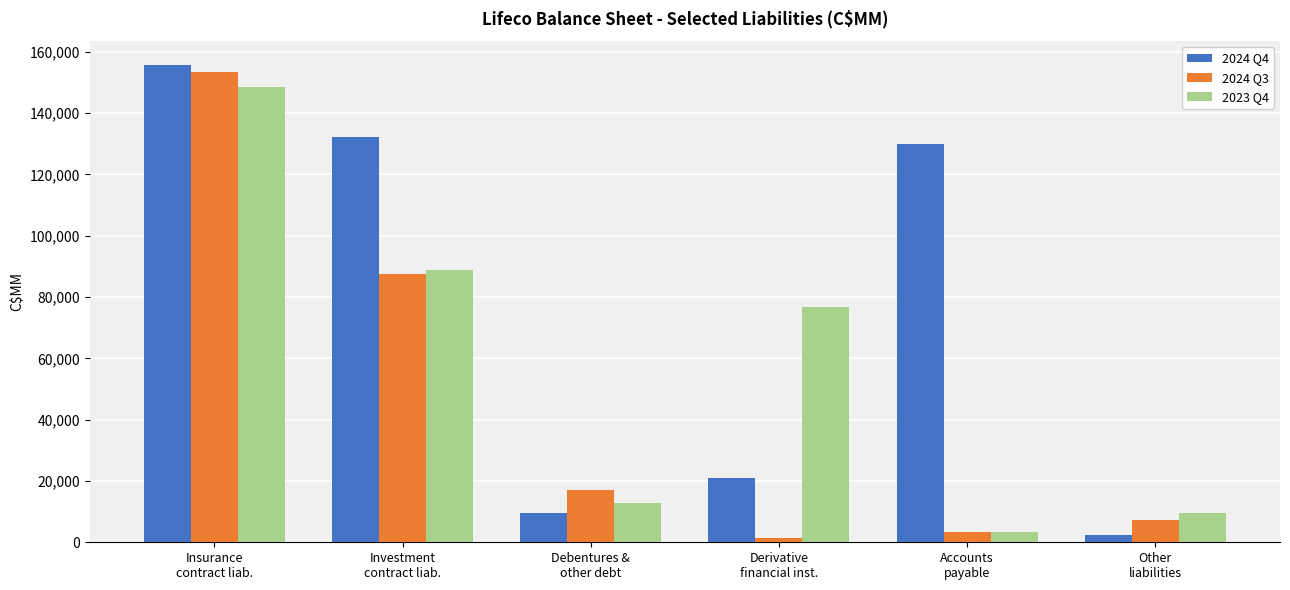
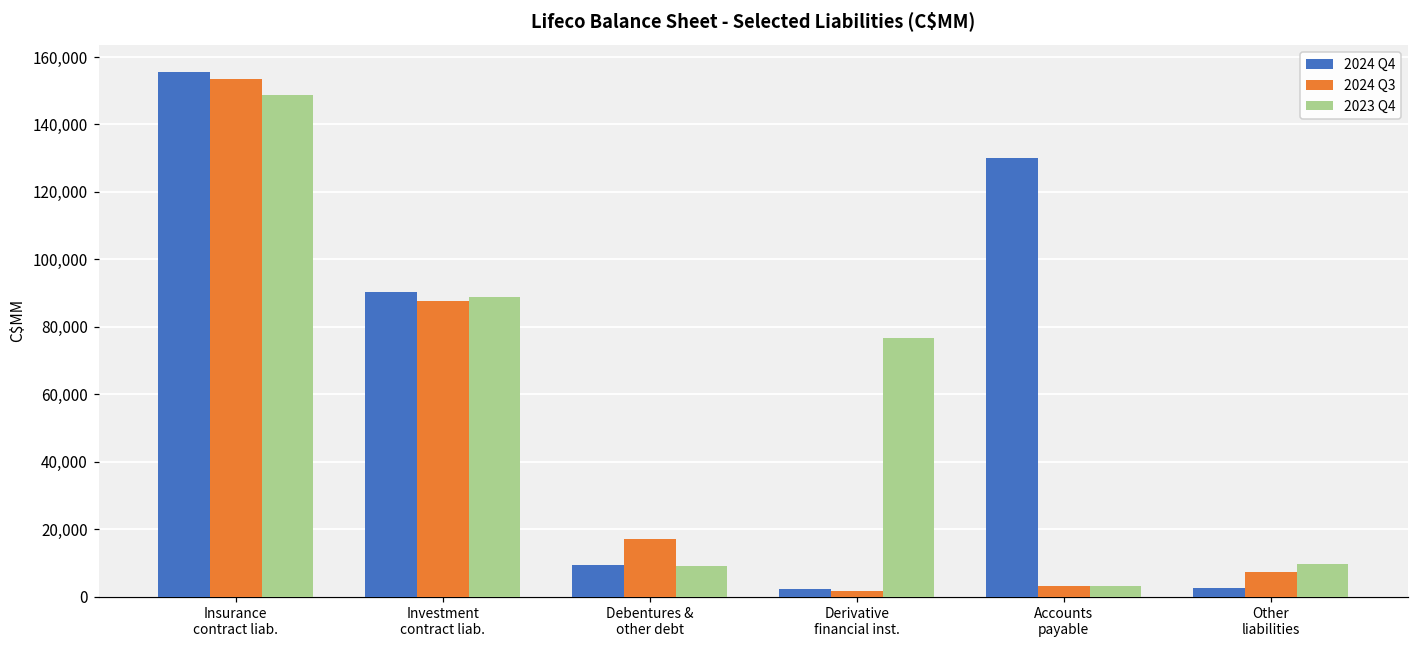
2024 Q4, Investment contract liab.: 132,000 -> 90,000
2023 Q4, Debentures & other debt: 13,000 -> 9,000
2024 Q4, Derivative financial inst.: 21,000 -> 2,000
